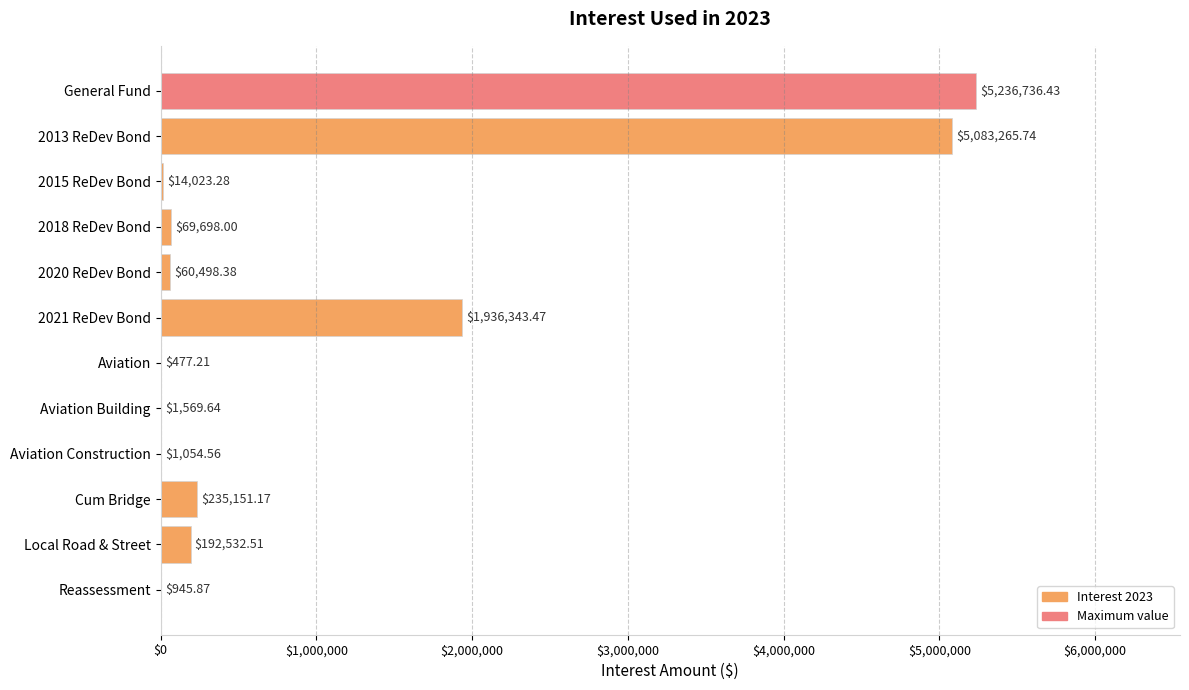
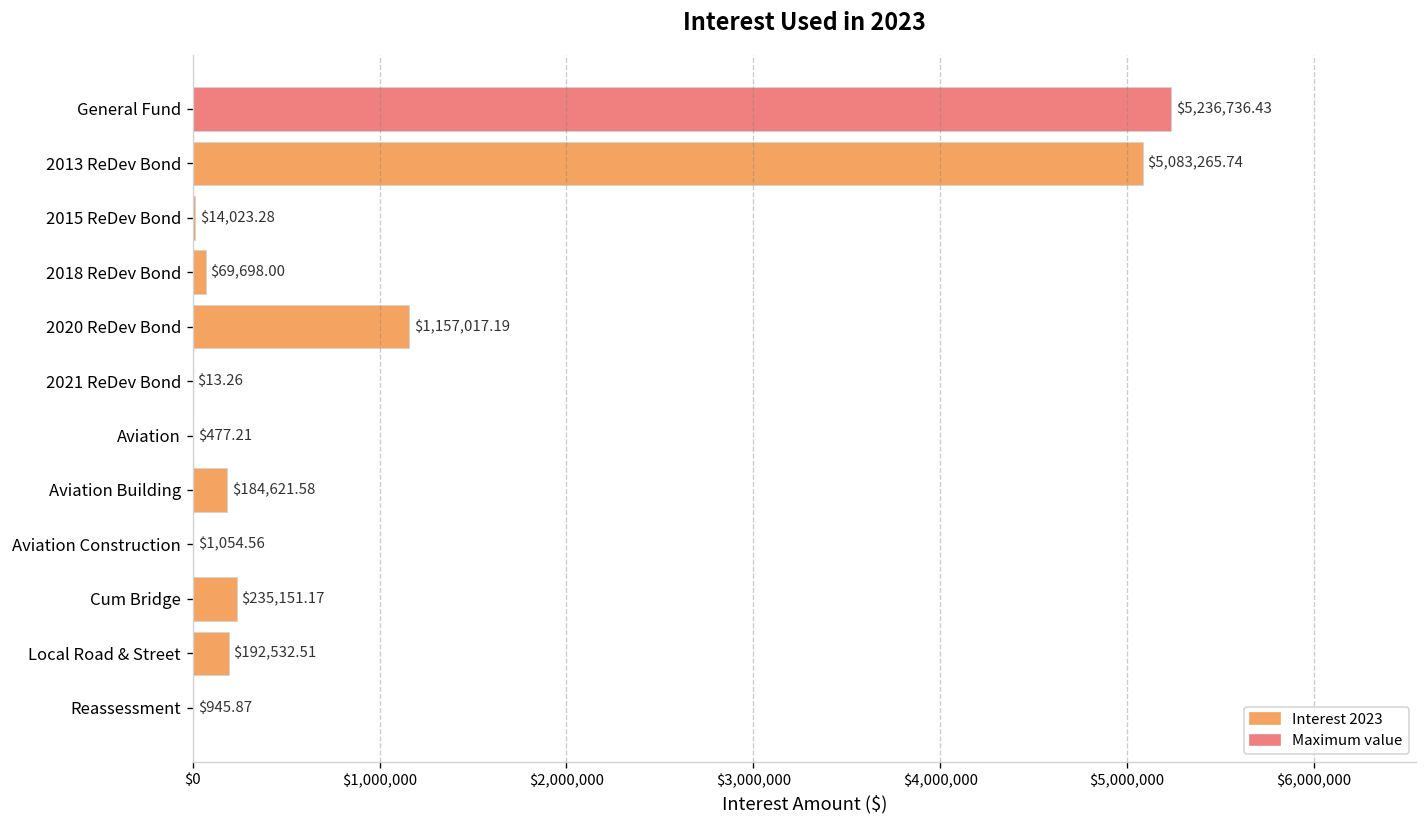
2020 ReDev Bond: $60,498.38 -> $1,157,017.19
2021 ReDev Bond: $1,936,343.47 -> $13.26
Aviation Building: $1,569.64 -> $184,621.58
